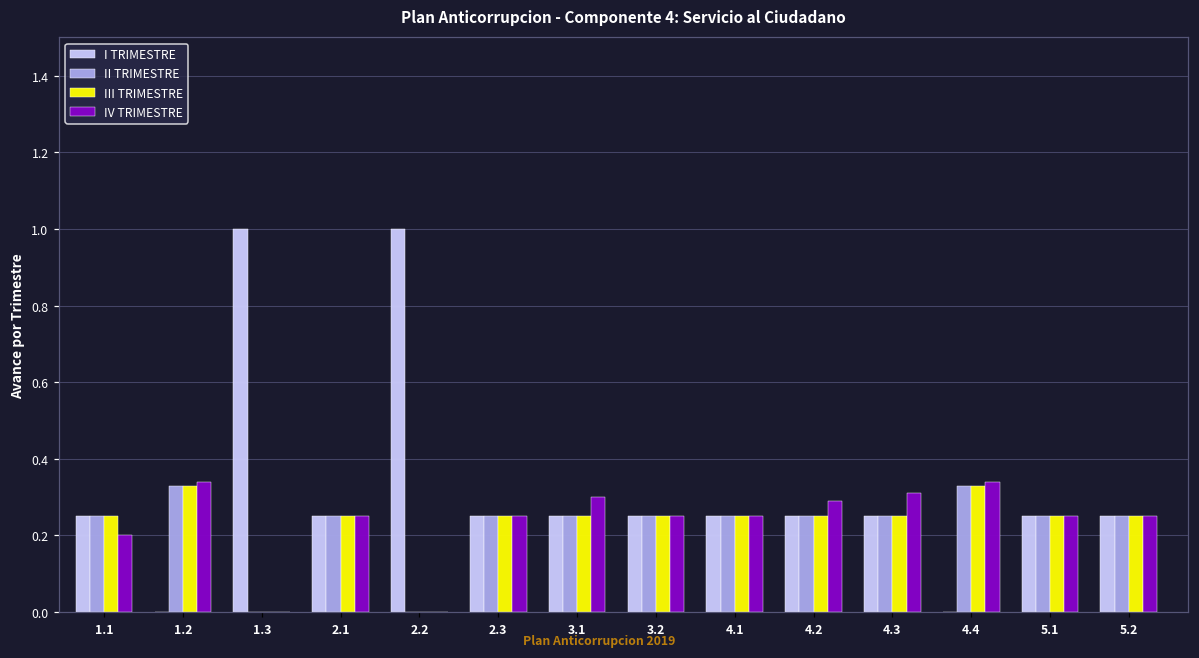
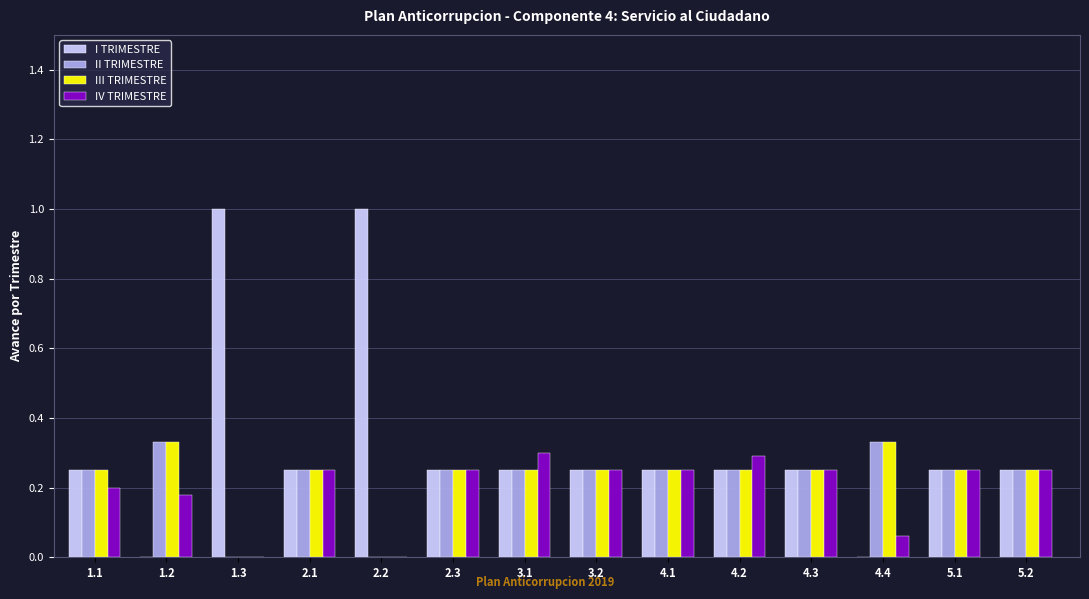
IV TRIMESTRE, 1.2: 0.34 -> 0.18
IV TRIMESTRE, 4.3: 0.31 -> 0.25
IV TRIMESTRE, 4.4: 0.34 -> 0.06
